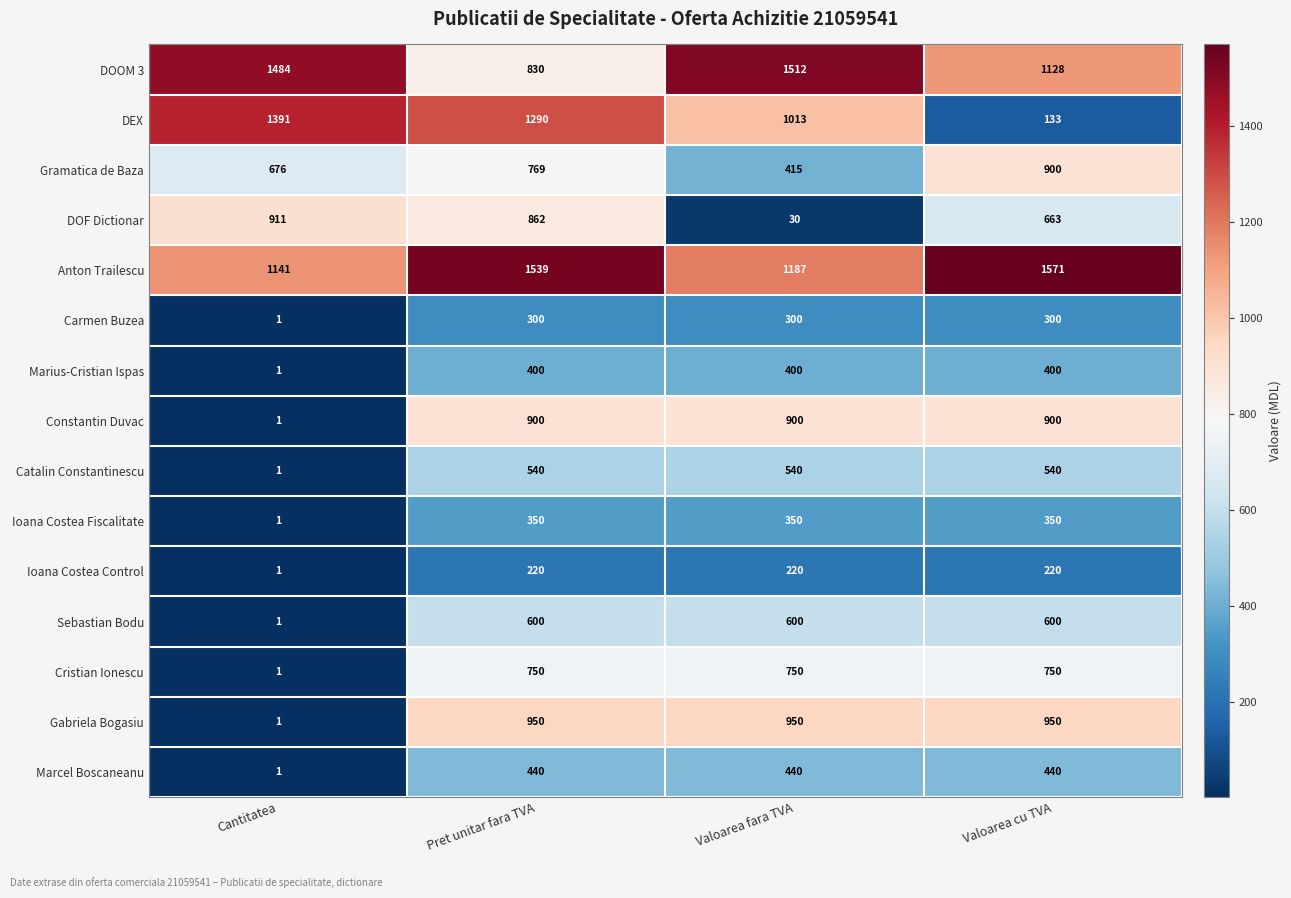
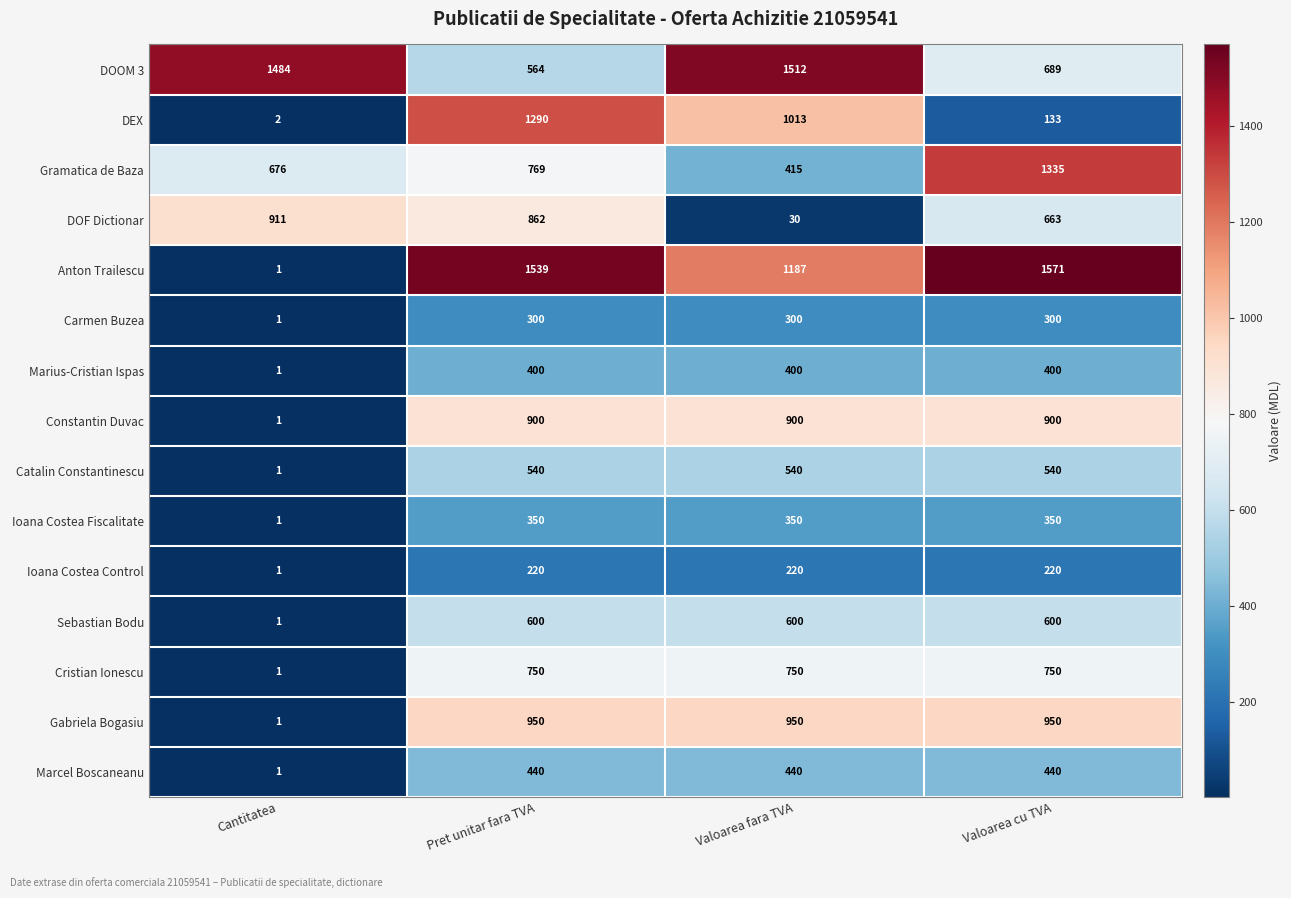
DOOM 3, Pret unitar fara TVA: 830 -> 564
DOOM 3, Valoarea cu TVA: 1128 -> 689
DEX, Cantitatea: 1391 -> 2
Gramatica de Baza, Valoarea cu TVA: 900 -> 1335
Anton Trailescu, Cantitatea: 1141 -> 1
